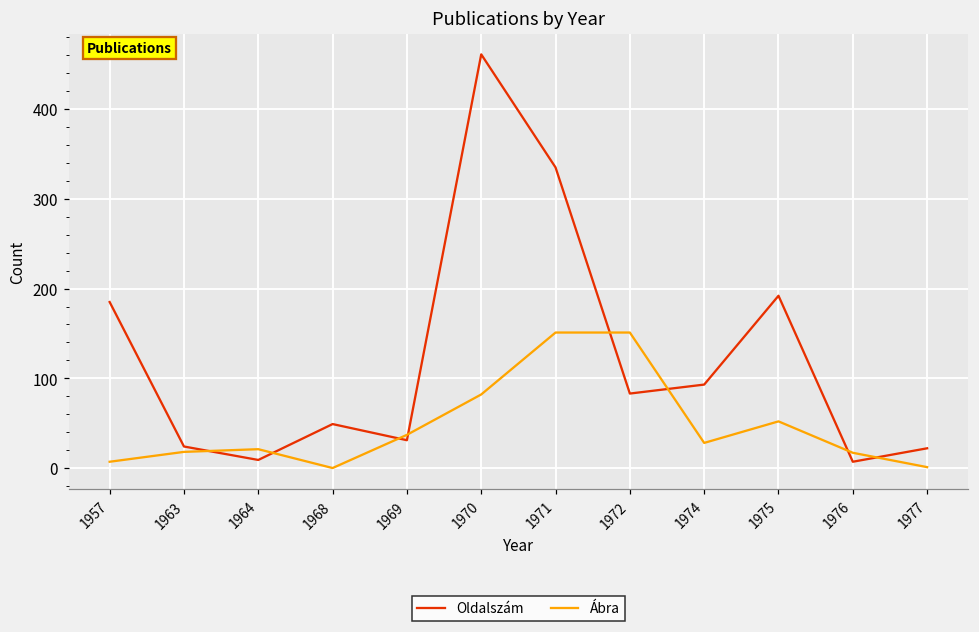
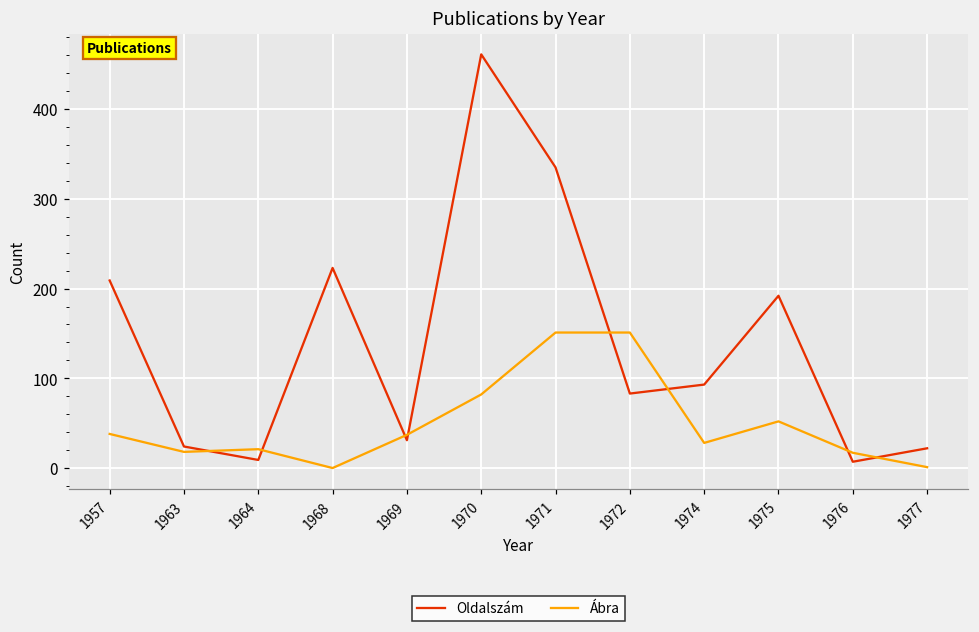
Oldalszám, 1957: 190 -> 210
Ábra, 1957: 10 -> 40
Oldalszám, 1968: 50 -> 220
